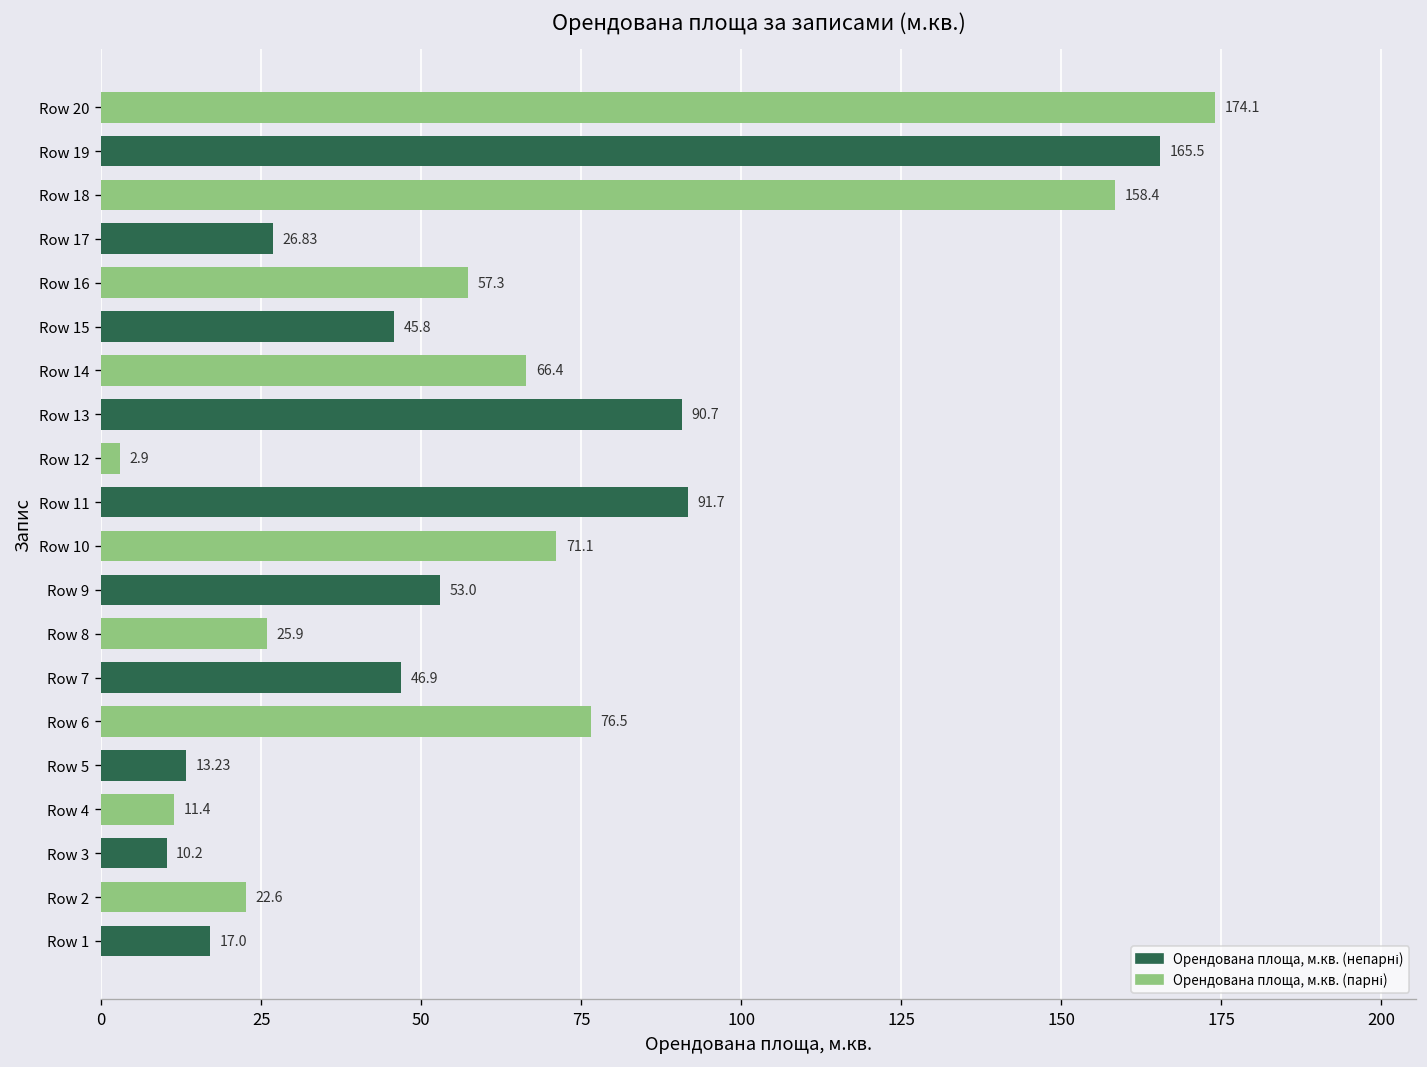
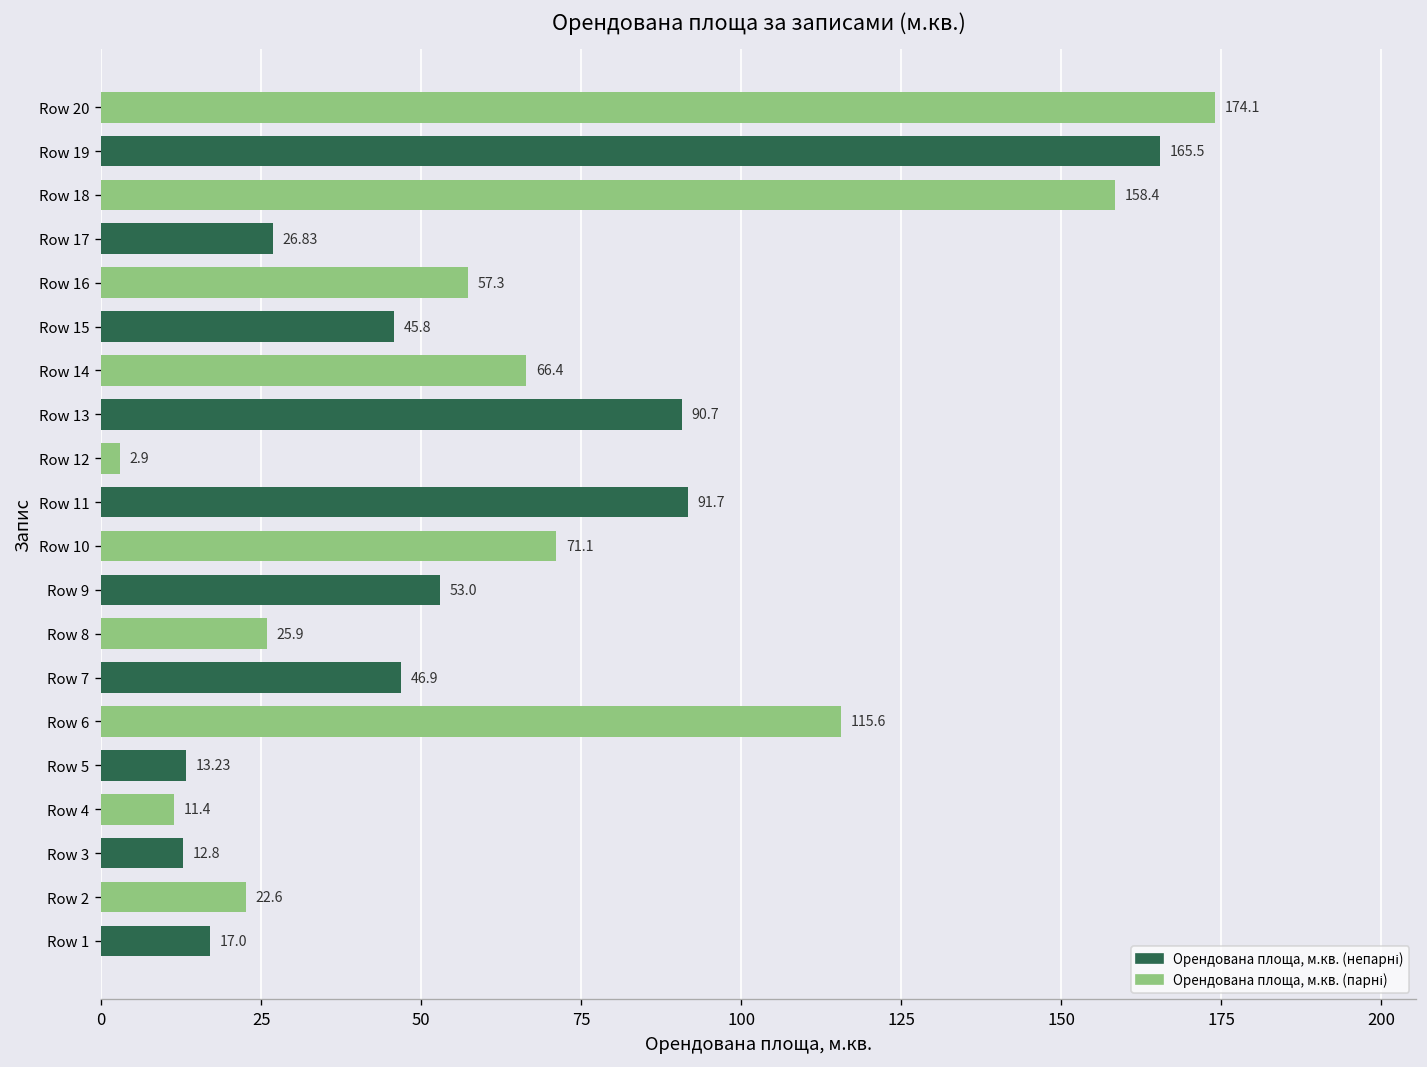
Row 6: 76.5 -> 115.6
Row 3: 10.2 -> 12.8
